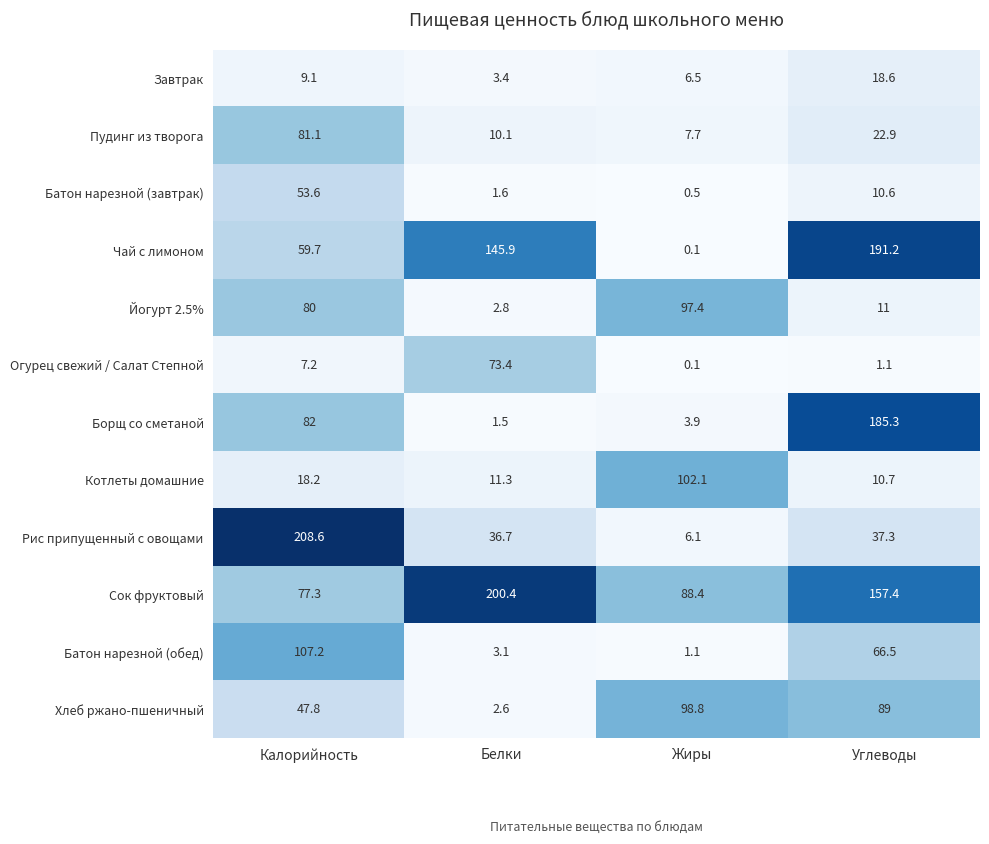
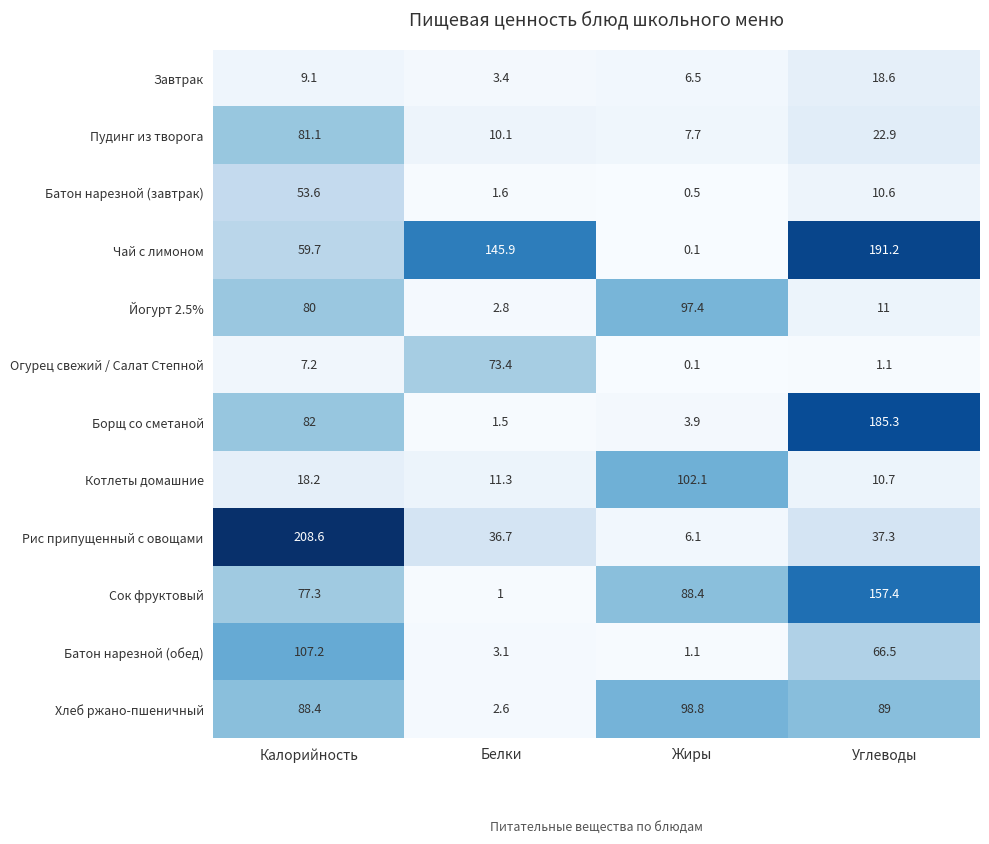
Сок фруктовый, Белки: 200.4 -> 1
Хлеб ржано-пшеничный, Калорийность: 47.8 -> 88.4
